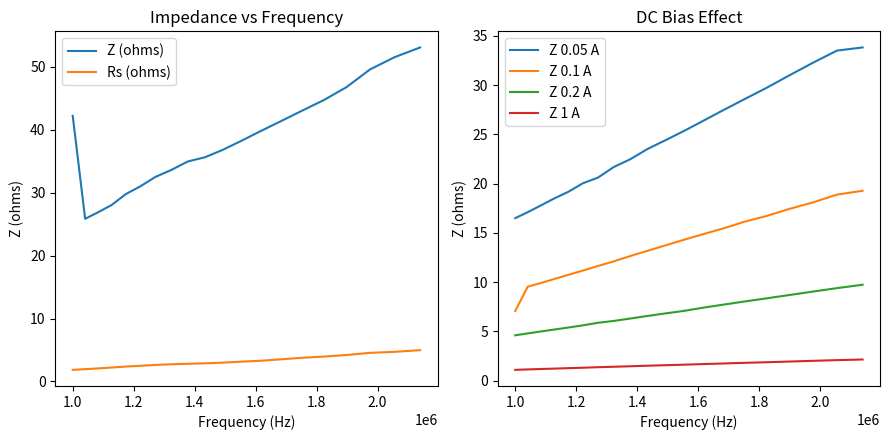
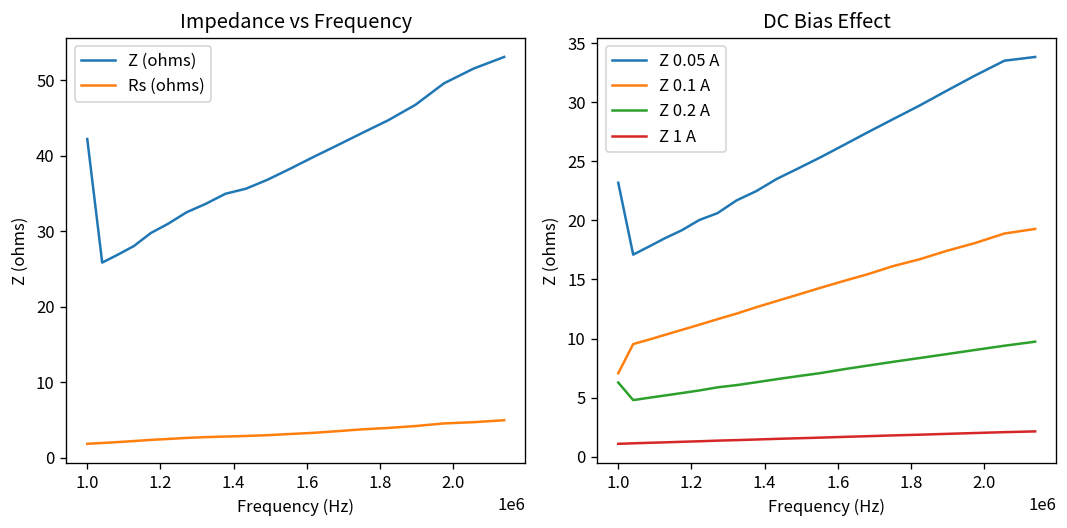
DC Bias Effect, Z 0.05 A, 1.0: 16 -> 23
DC Bias Effect, Z 0.2 A, 1.0: 5 -> 6
